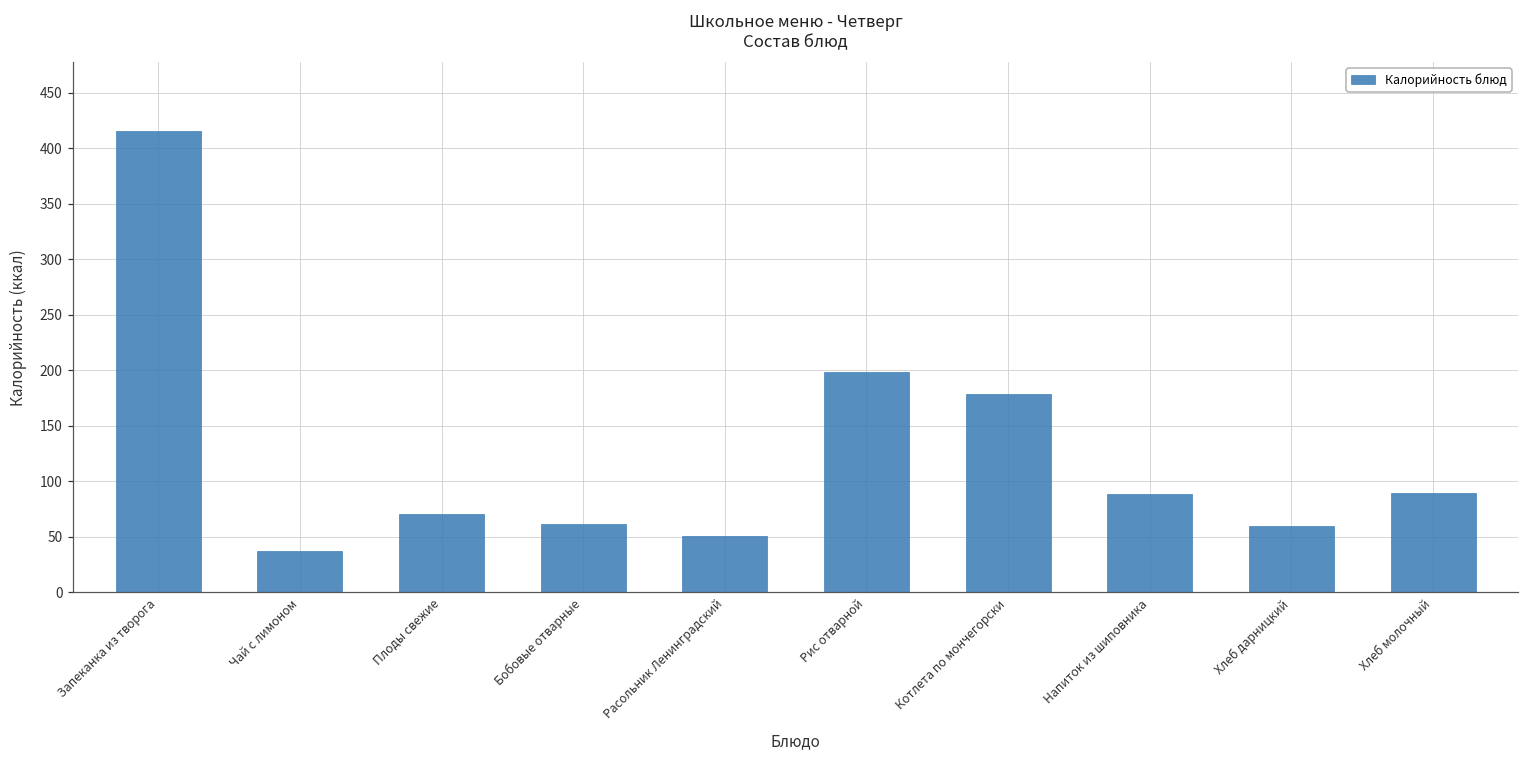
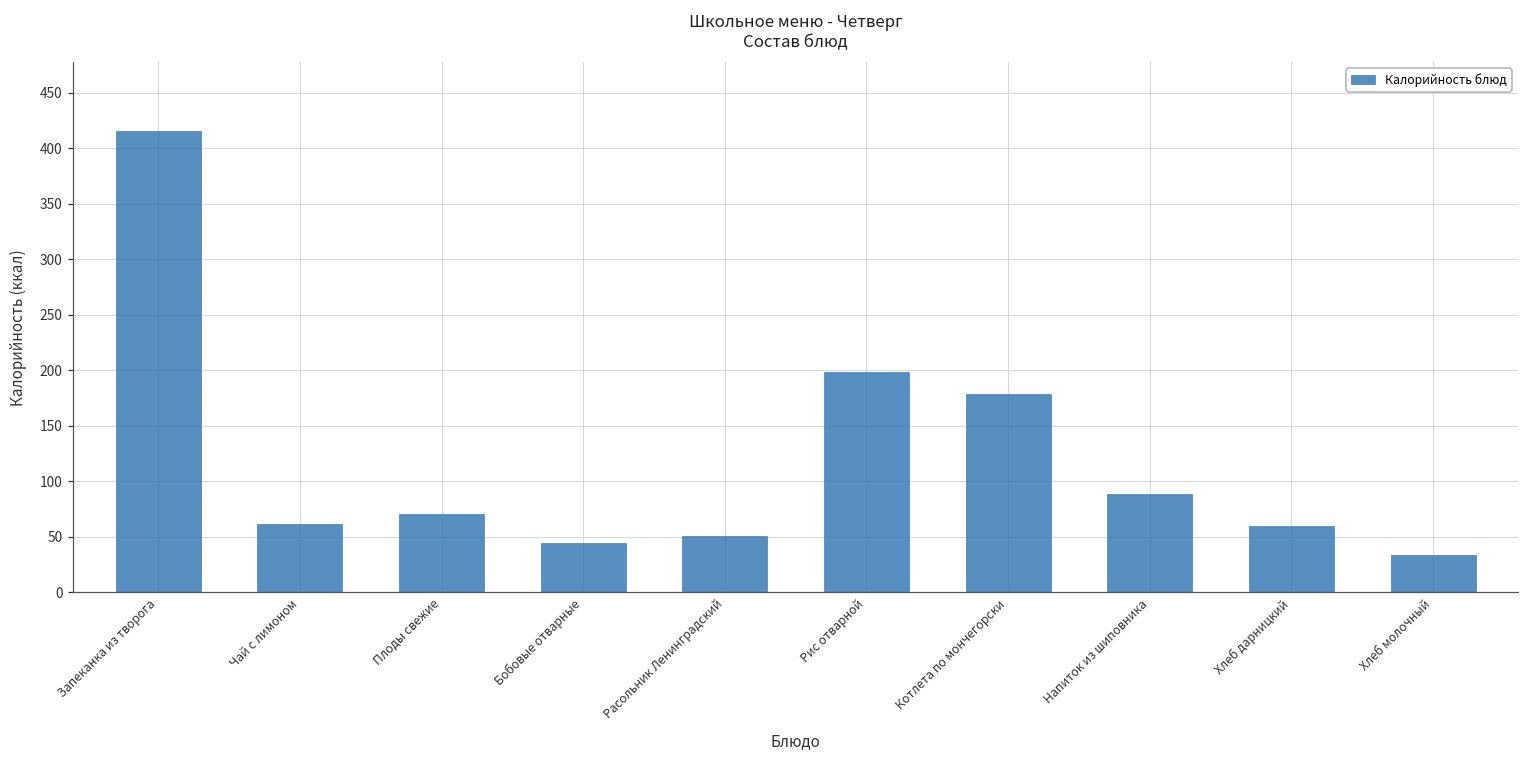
Чай с лимоном: 38 -> 62
Бобовые отварные: 62 -> 44
Хлеб молочный: 89 -> 34
